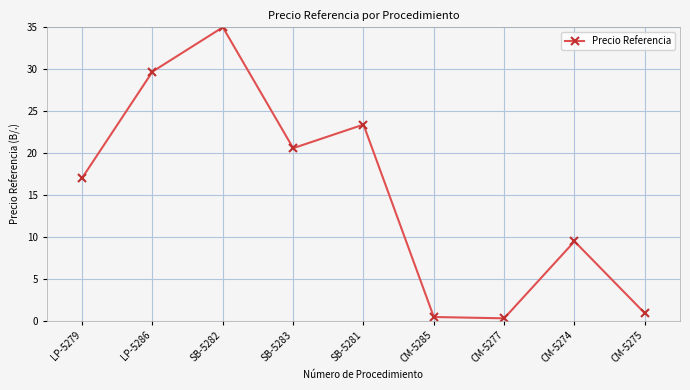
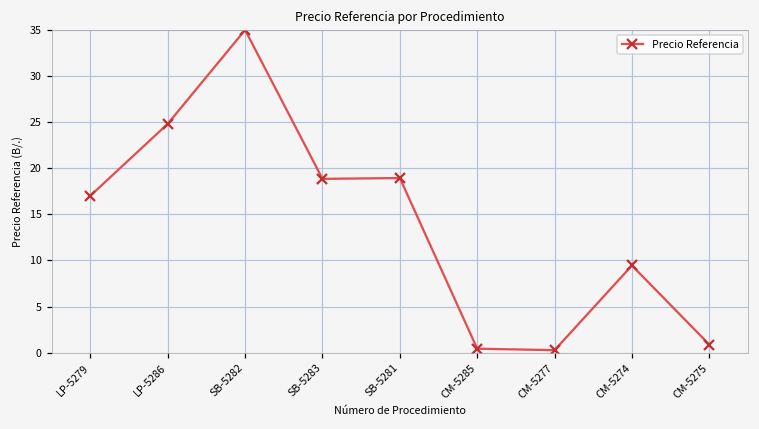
LP-5286: 30 -> 25
SB-5283: 21 -> 19
SB-5281: 23 -> 19
